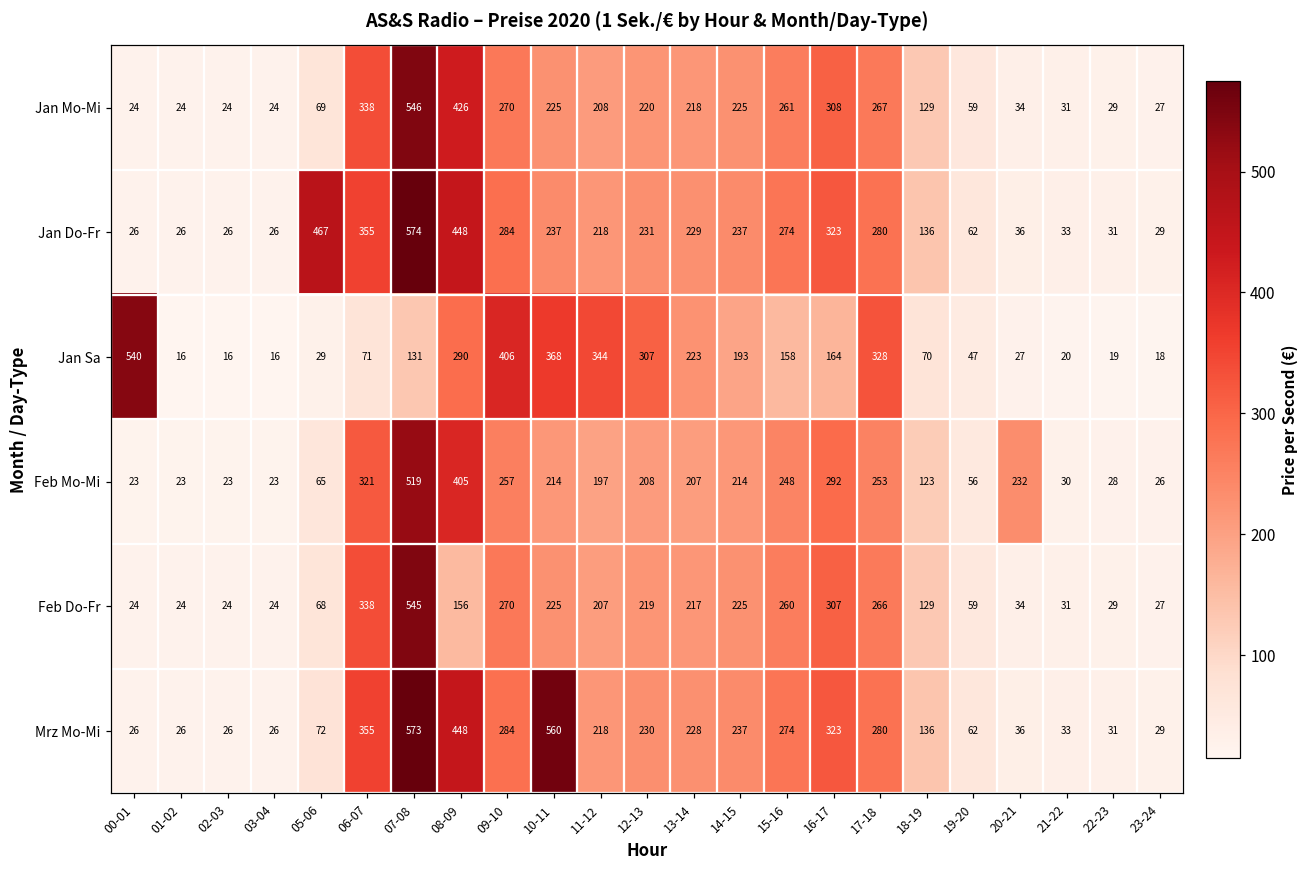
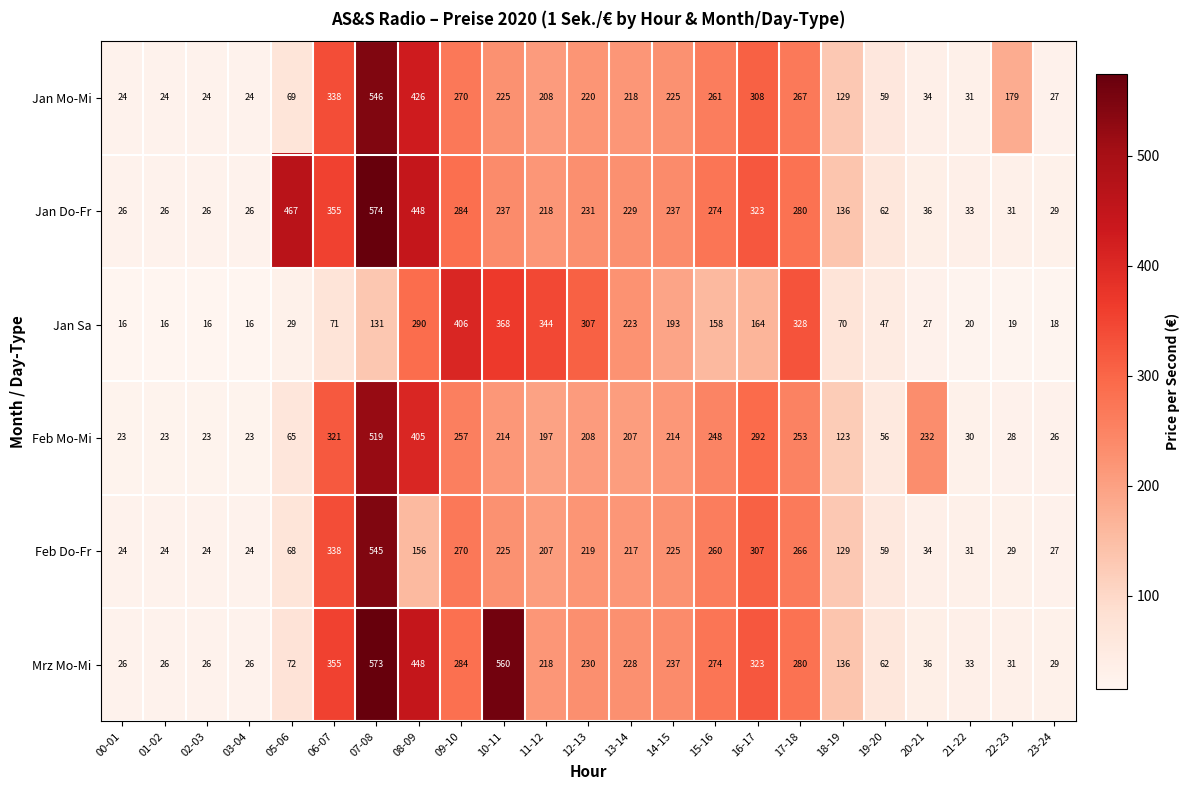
Jan Mo-Mi, 22-23: 29 -> 179
Jan Sa, 00-01: 540 -> 16
